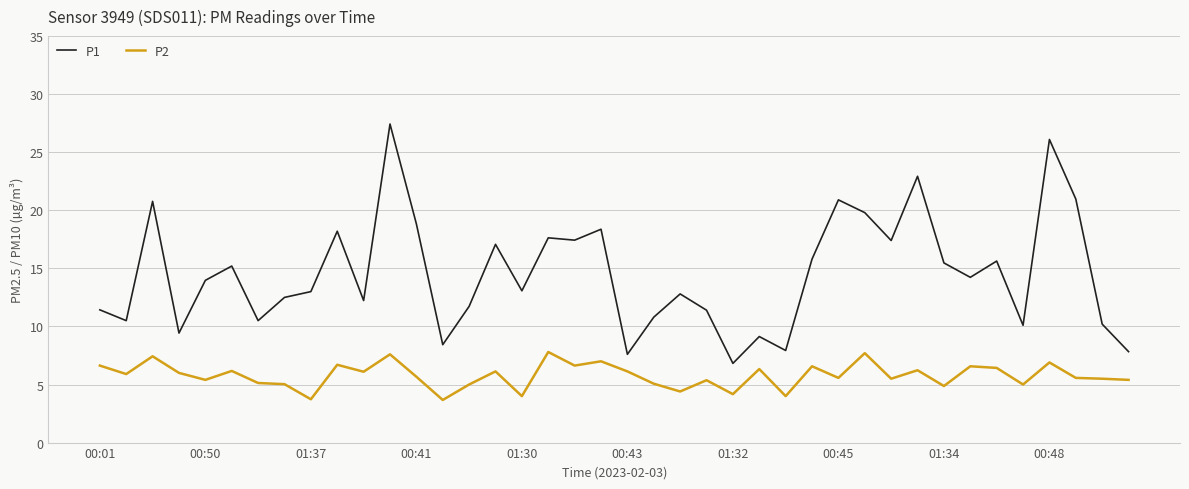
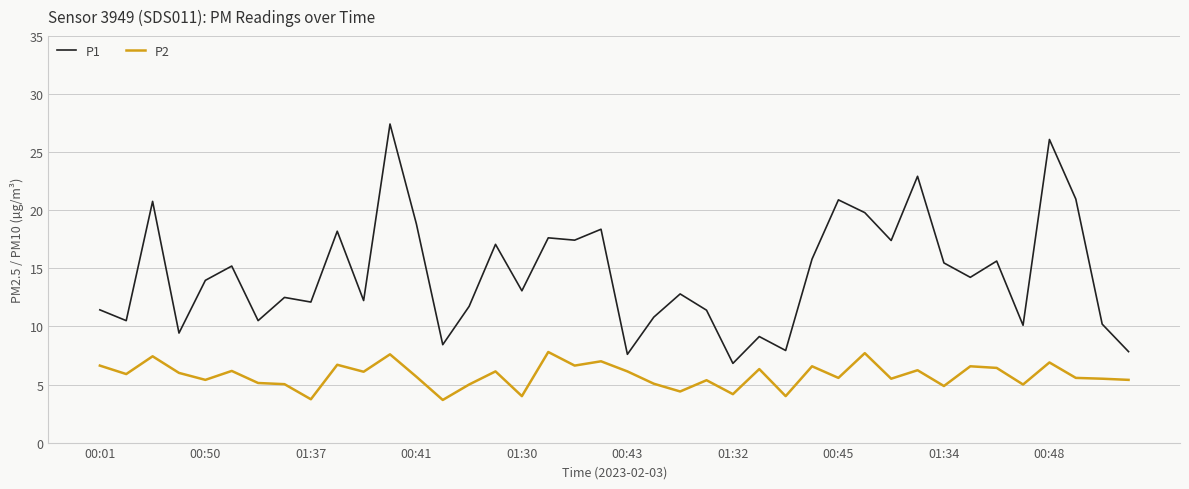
P1, 01:37: 13.0 -> 12.1
